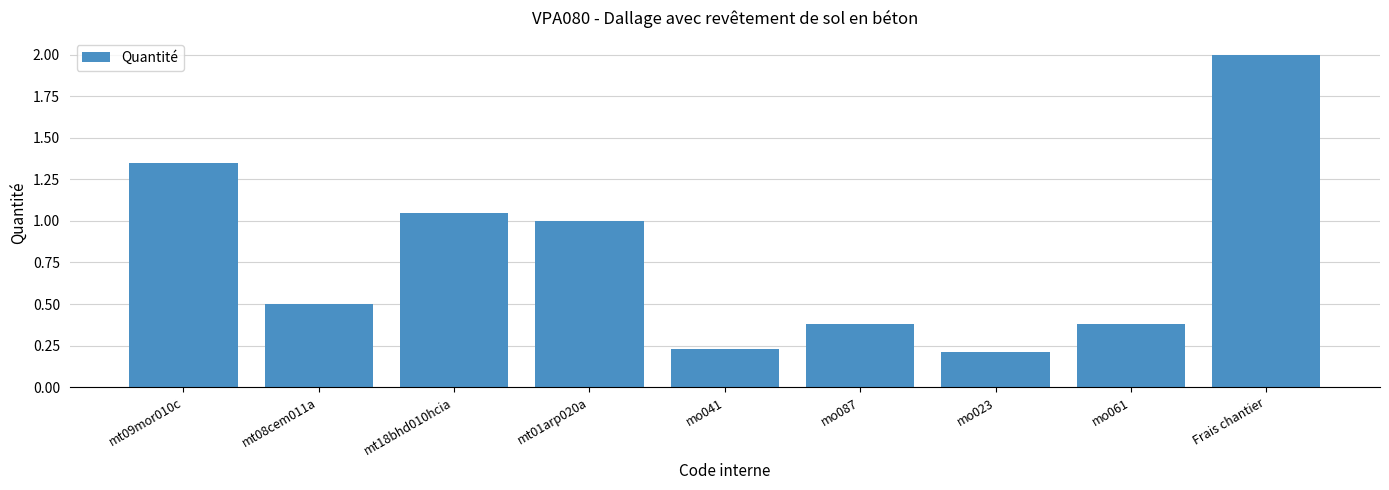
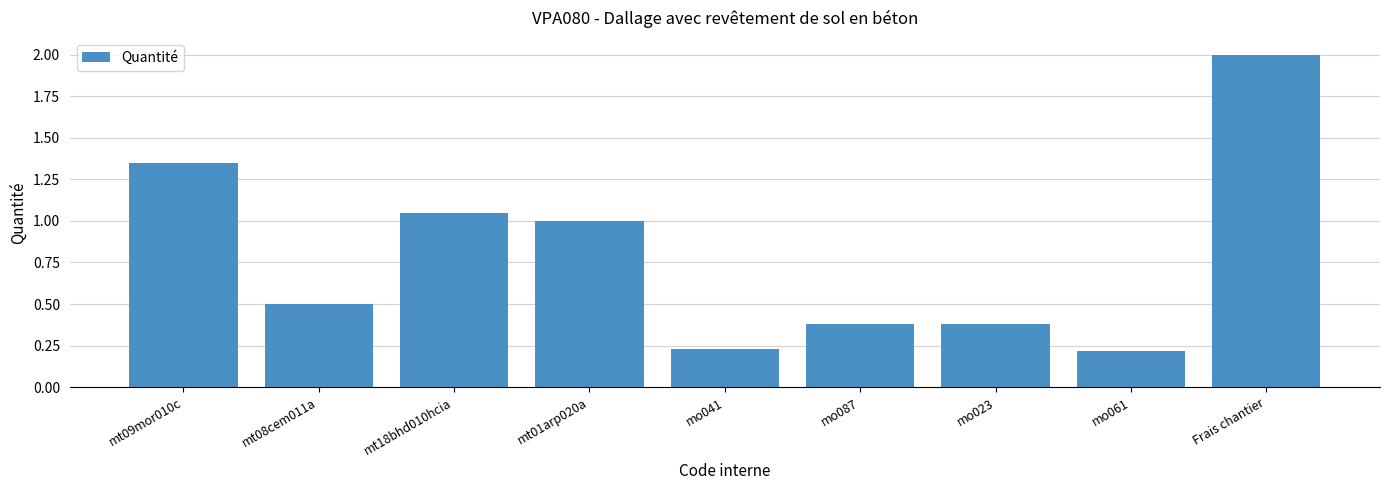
mo023: 0.21 -> 0.38
mo061: 0.38 -> 0.22
